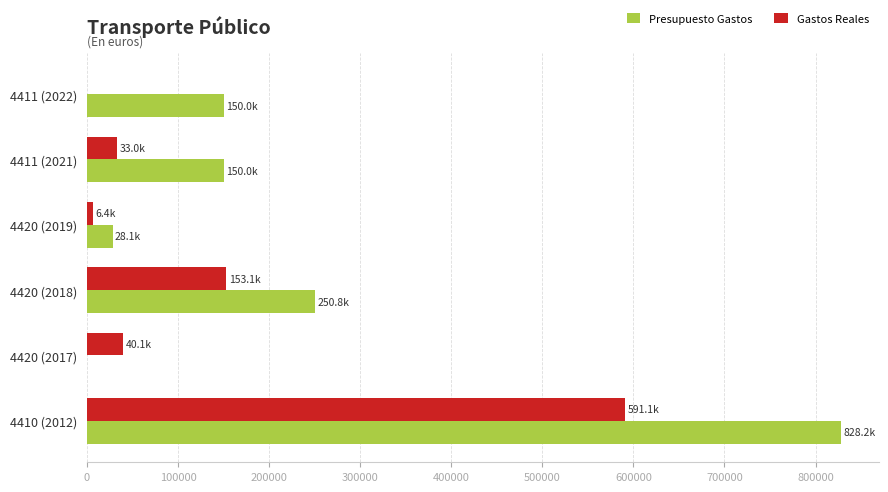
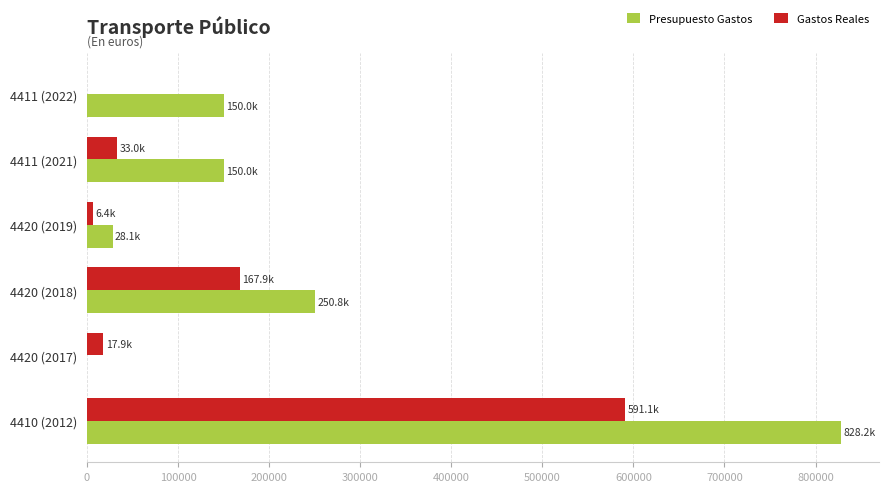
Gastos Reales, 4420 (2018): 153.1k -> 167.9k
Gastos Reales, 4420 (2017): 40.1k -> 17.9k
